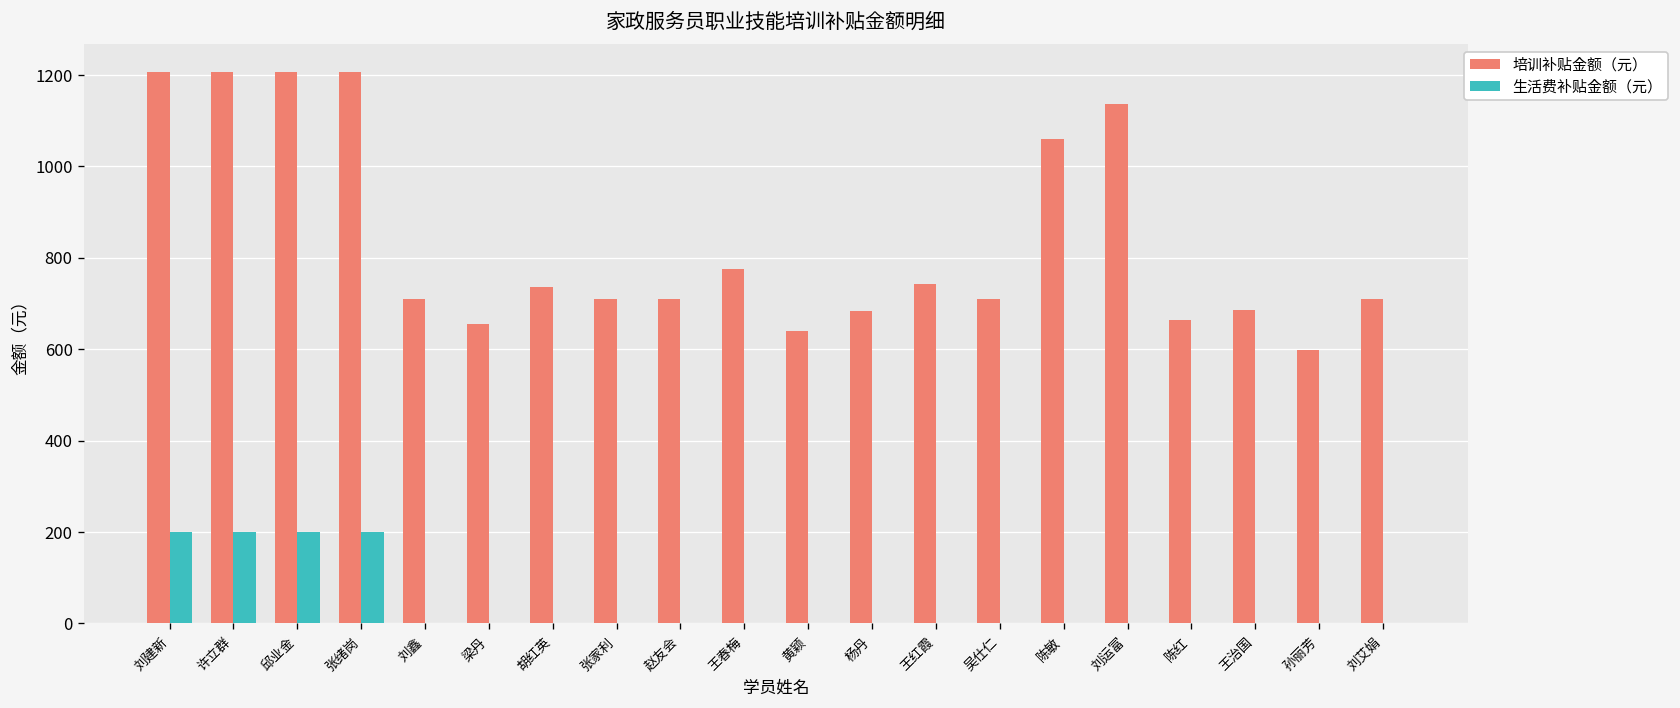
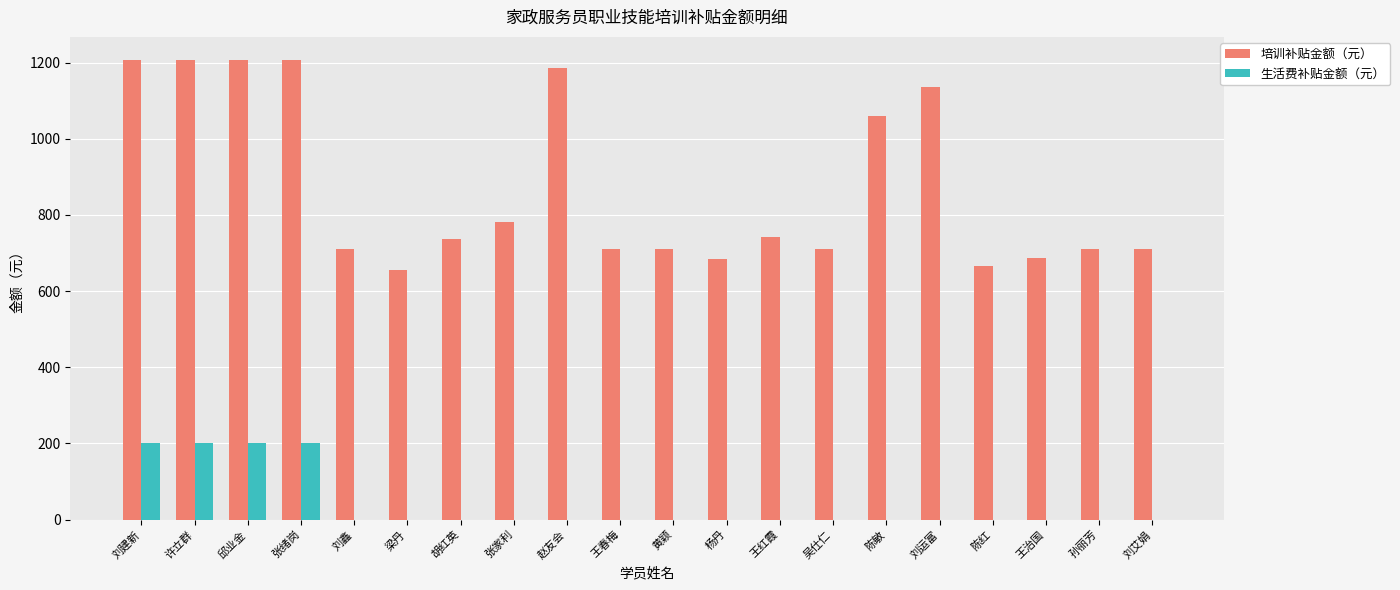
培训补贴金额（元）, 张家利: 710 -> 780
培训补贴金额（元）, 赵友会: 710 -> 1190
培训补贴金额（元）, 王春梅: 780 -> 710
培训补贴金额（元）, 黄颖: 640 -> 710
培训补贴金额（元）, 孙丽芳: 600 -> 710
